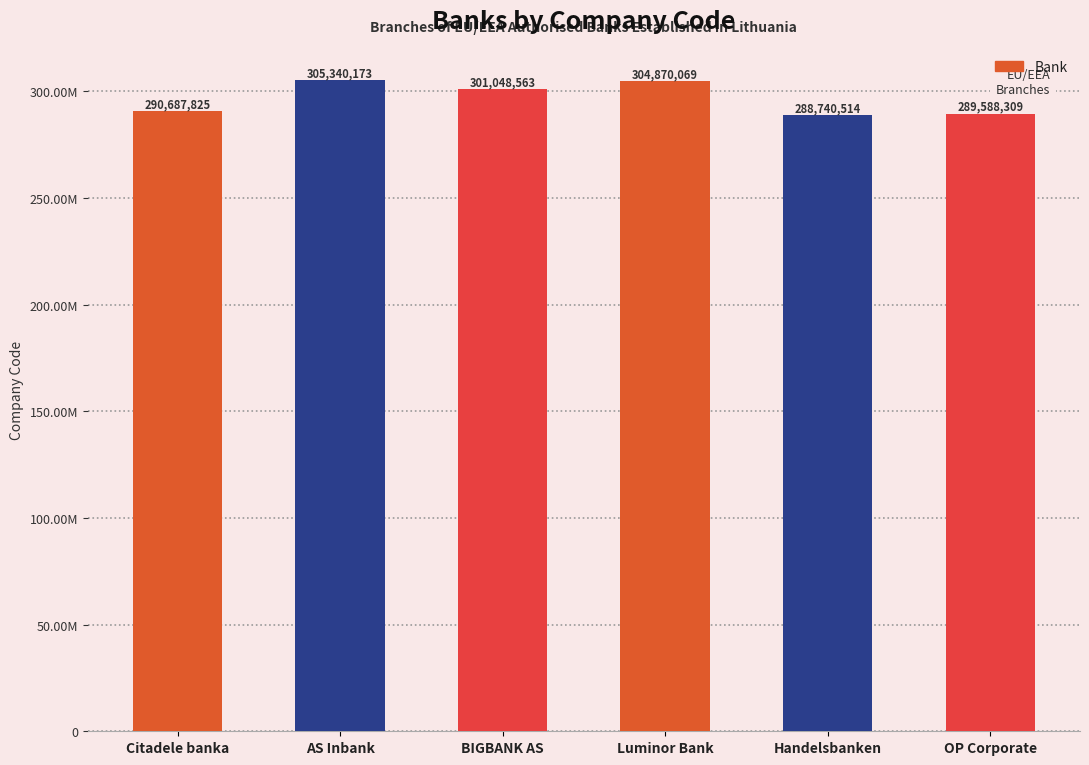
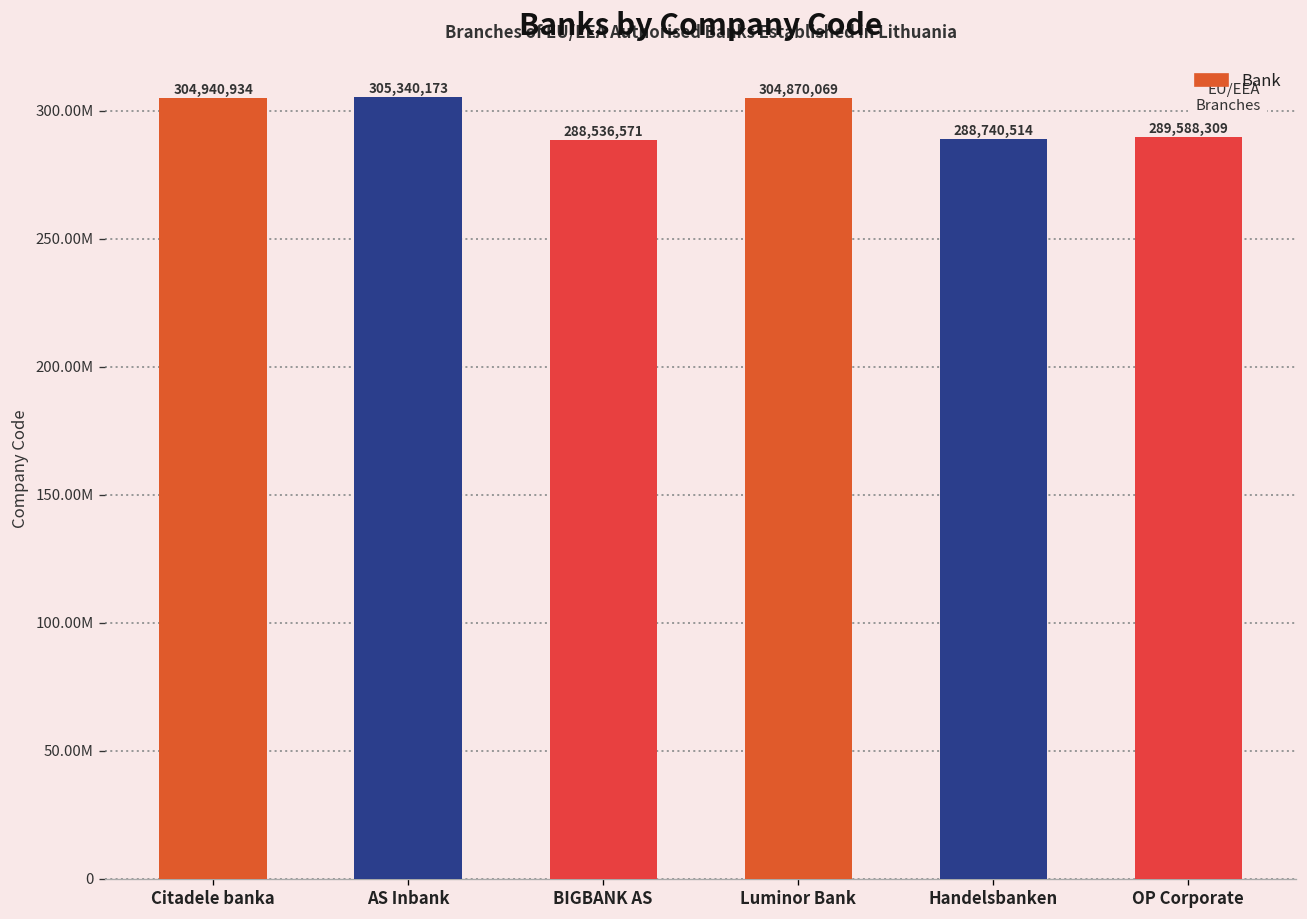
Citadele banka: 290,687,825 -> 304,940,934
BIGBANK AS: 301,048,563 -> 288,536,571
